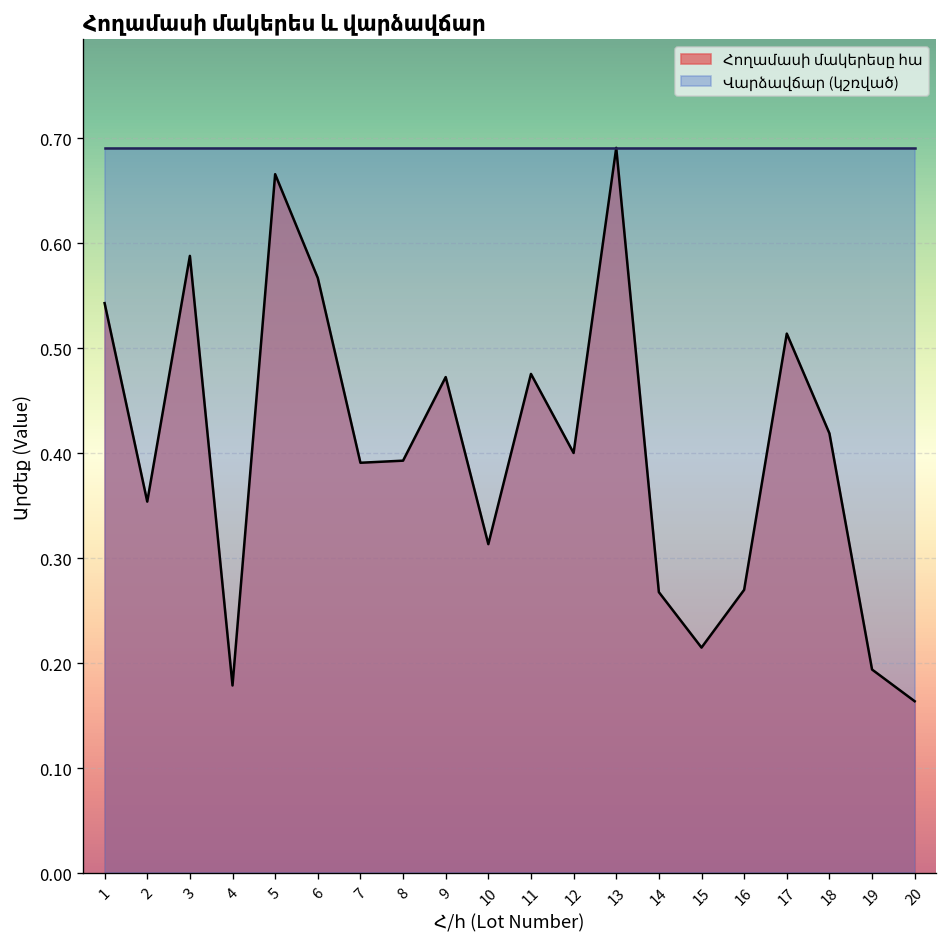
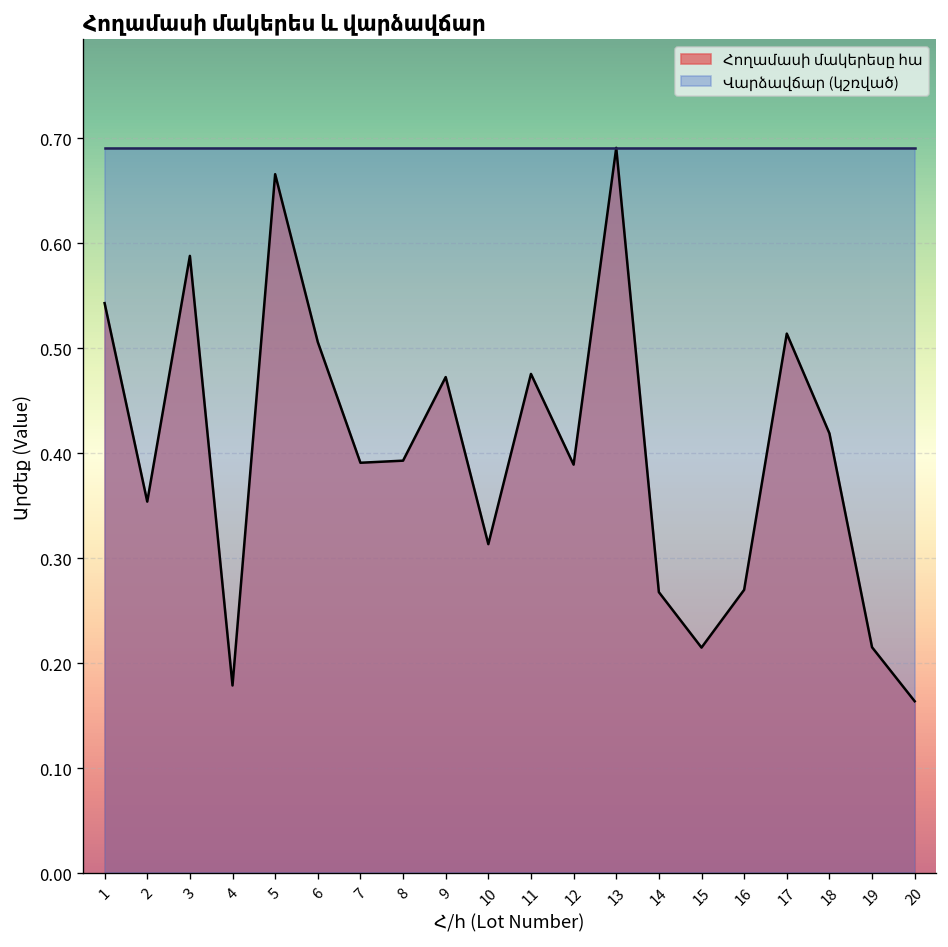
Հողամասի մակերեսը հա, 6: 0.57 -> 0.51
Հողամասի մակերեսը հա, 12: 0.40 -> 0.39
Հողամասի մակերեսը հա, 19: 0.19 -> 0.22
